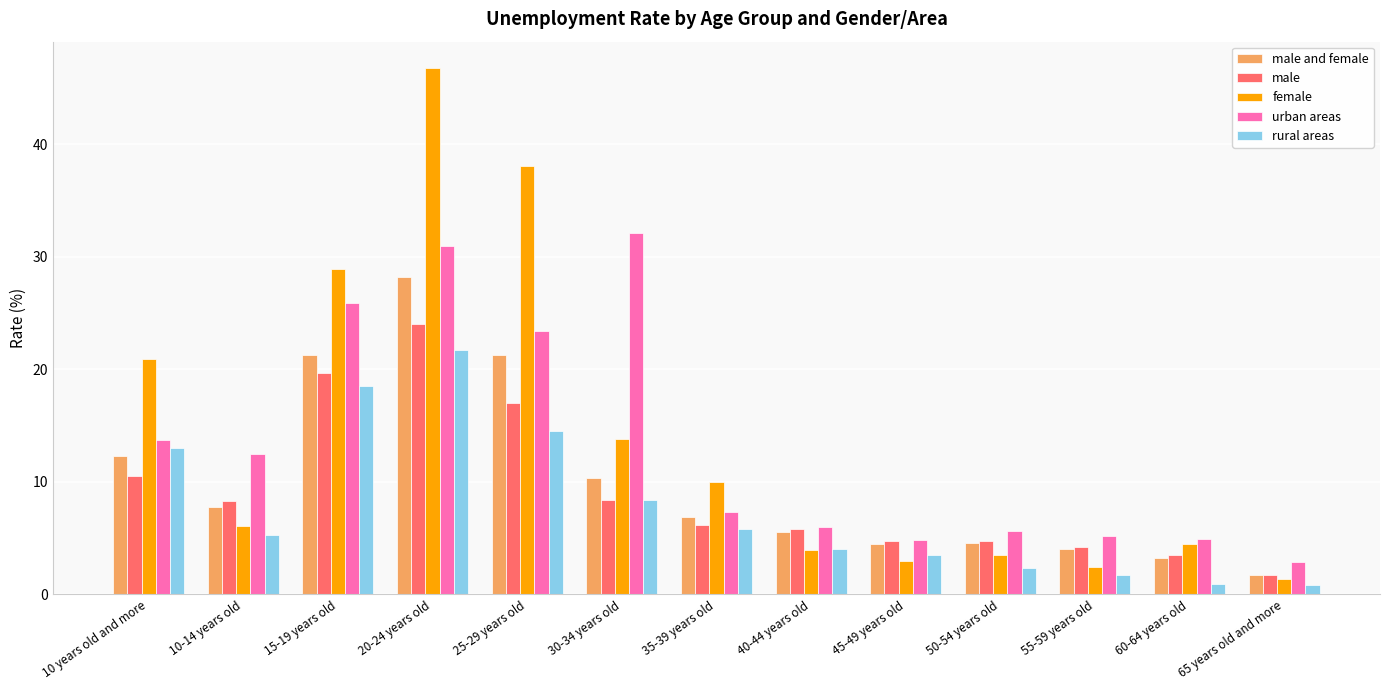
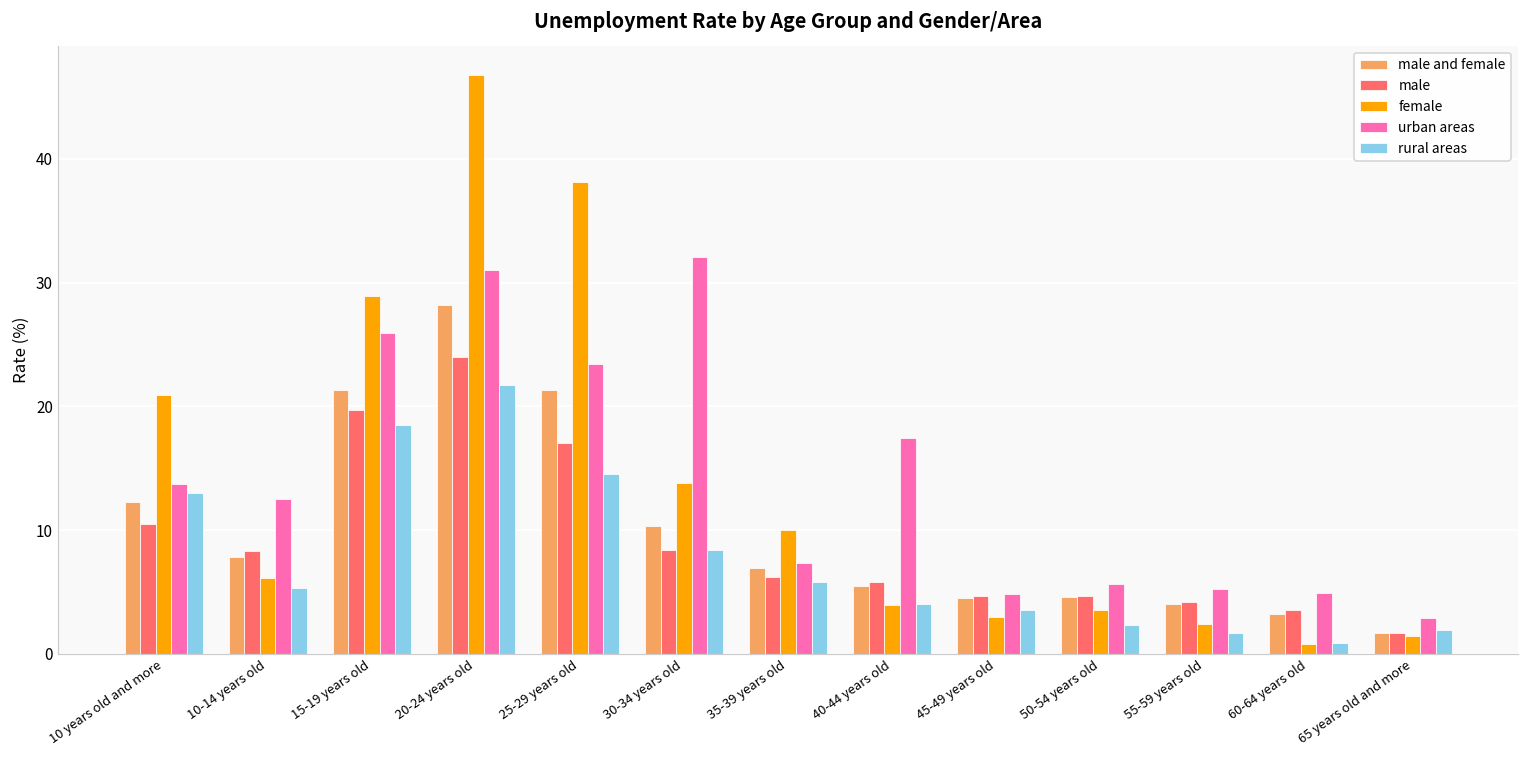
urban areas, 40-44 years old: 6.0 -> 17.4
female, 60-64 years old: 4.5 -> 0.8
rural areas, 65 years old and more: 0.8 -> 1.9
